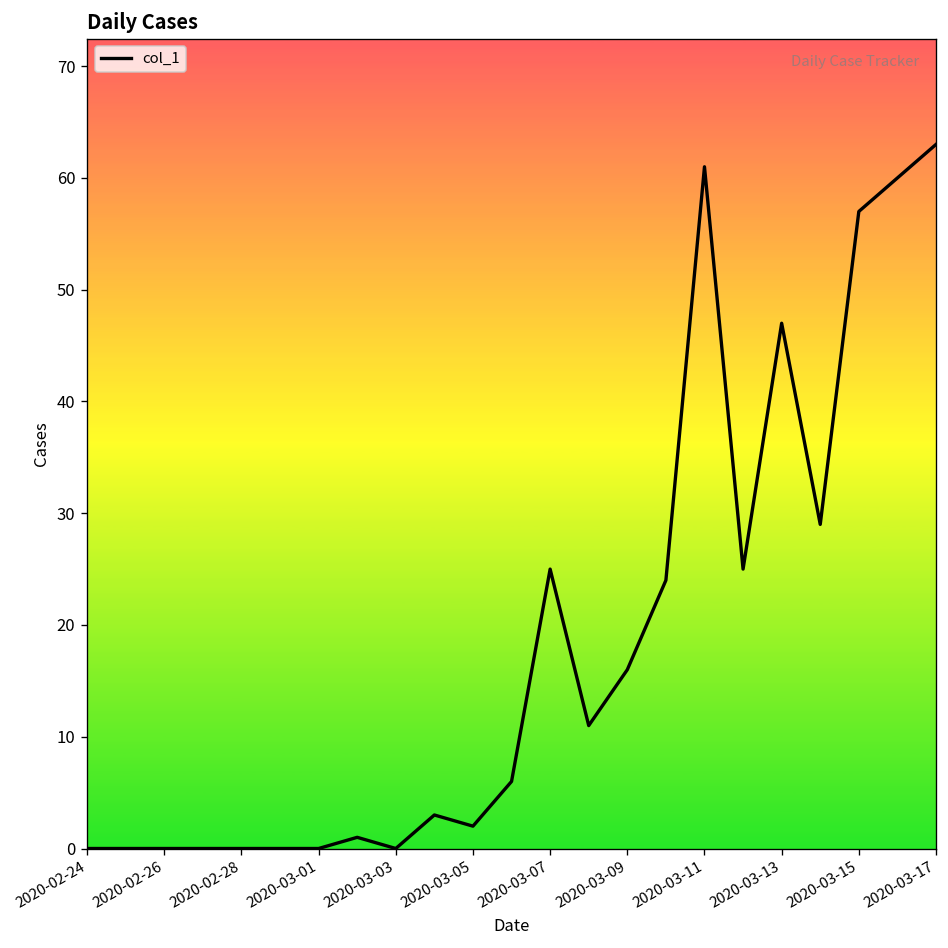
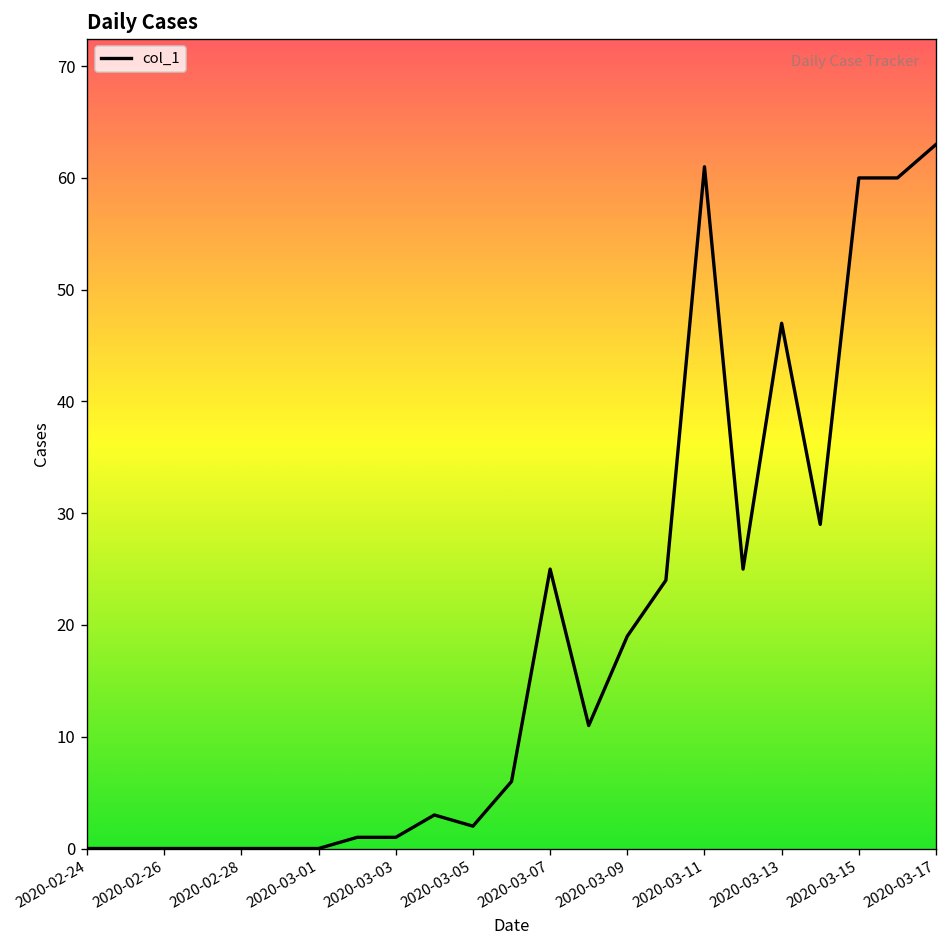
2020-03-03: 0 -> 1
2020-03-09: 16 -> 19
2020-03-15: 57 -> 60
